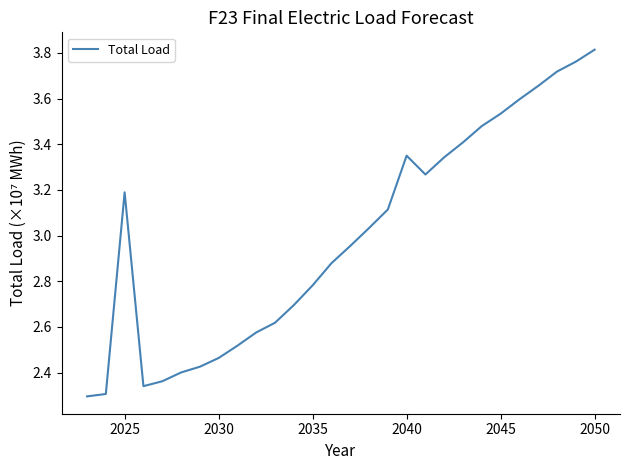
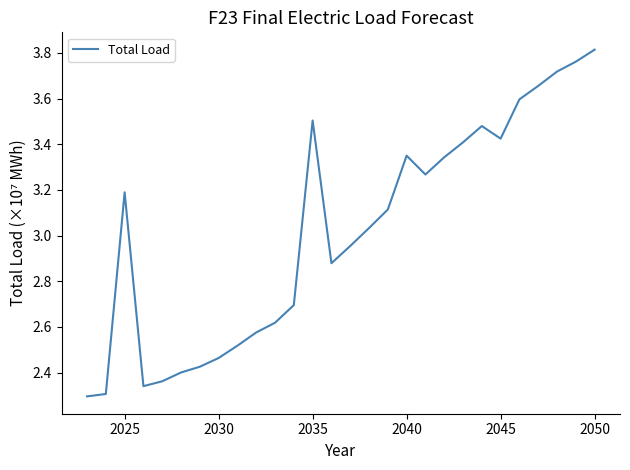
2035: 2.78 -> 3.50
2045: 3.53 -> 3.42
